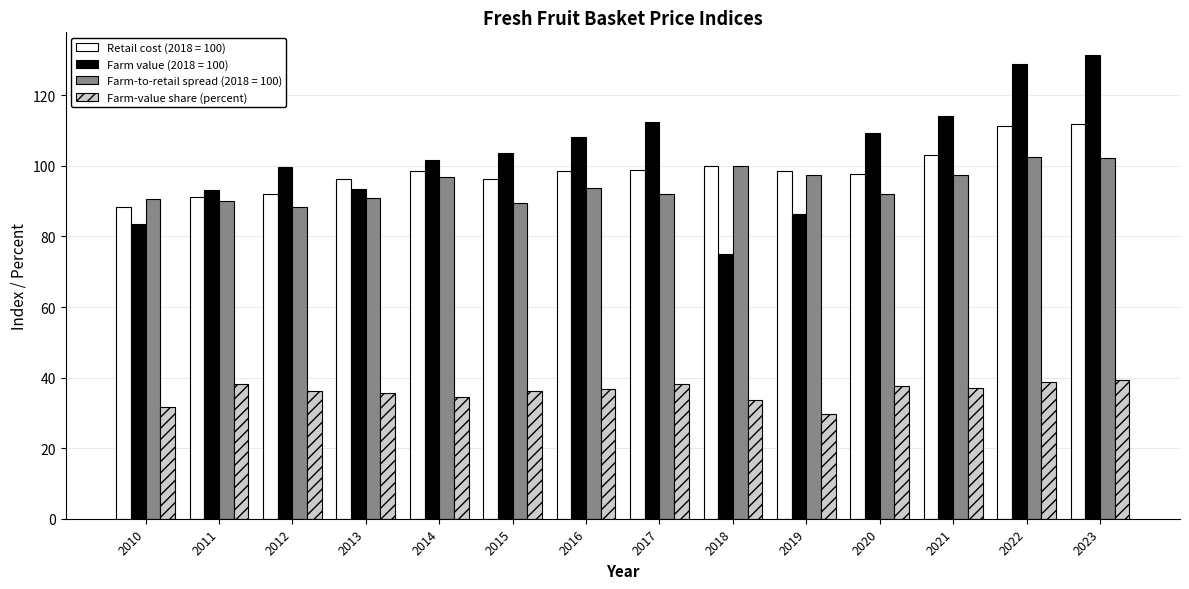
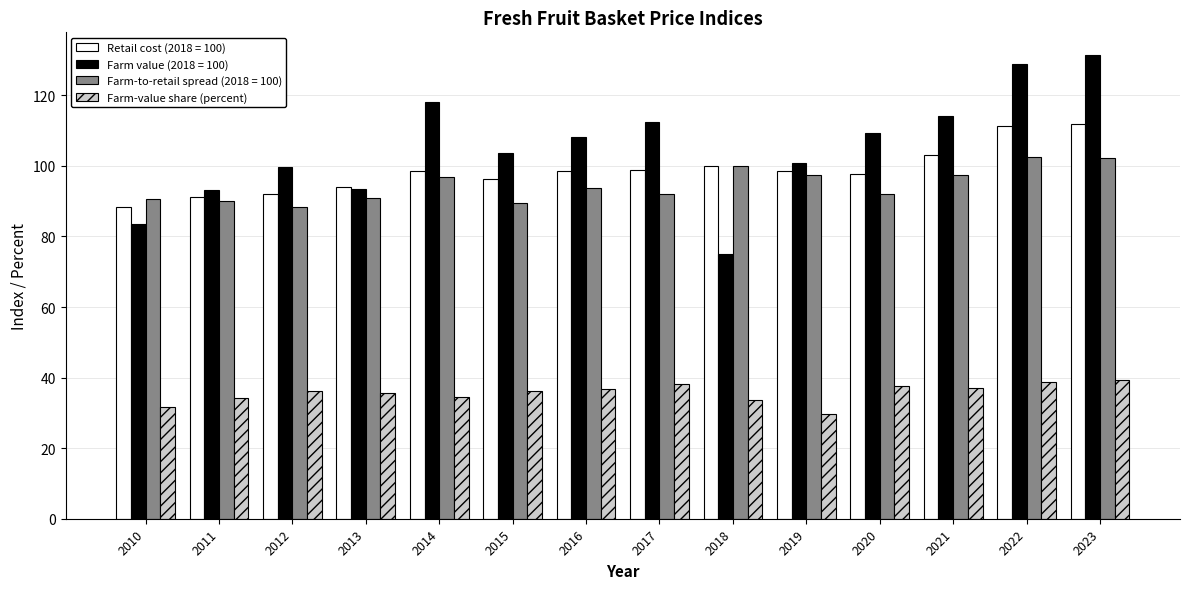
Farm-value share (percent), 2011: 38 -> 34
Retail cost (2018 = 100), 2013: 96 -> 94
Farm value (2018 = 100), 2014: 102 -> 118
Farm value (2018 = 100), 2019: 86 -> 101
